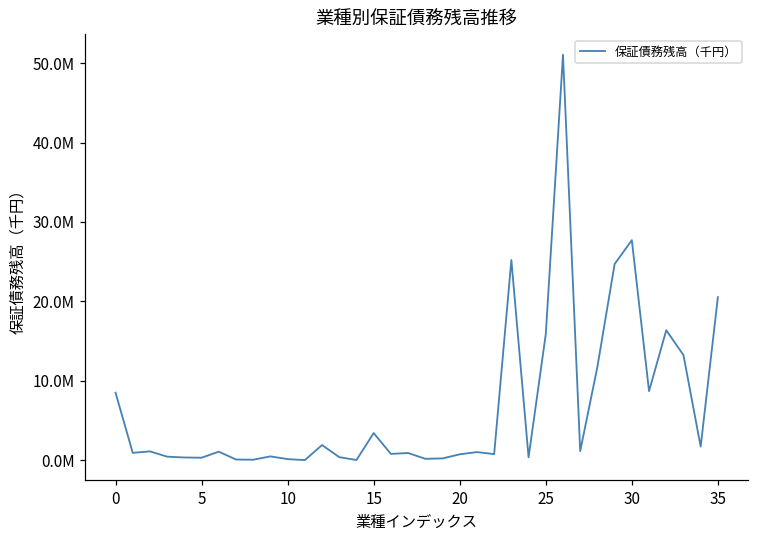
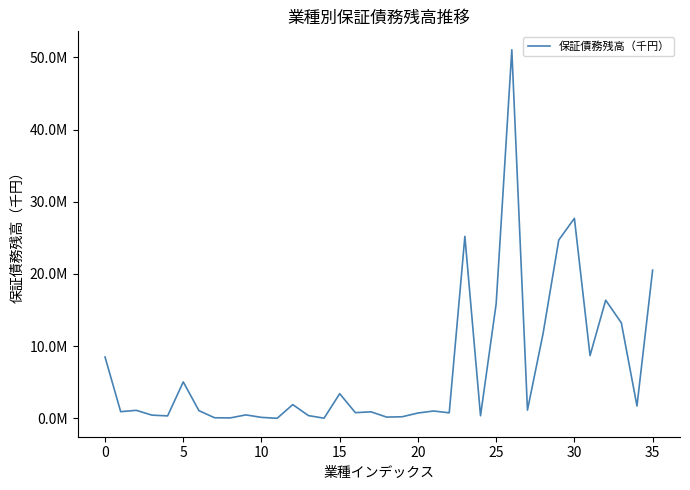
5: 0 -> 5000000
